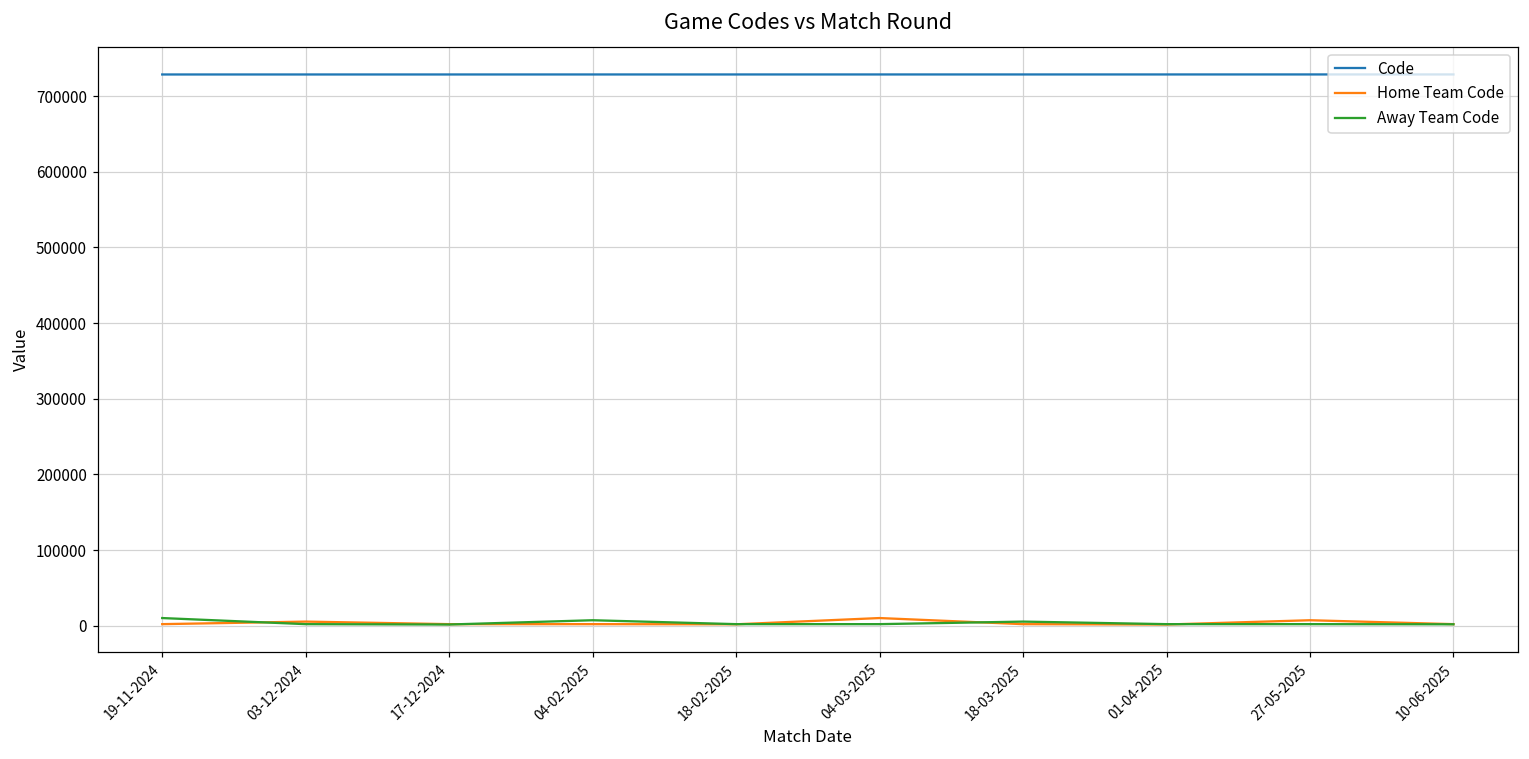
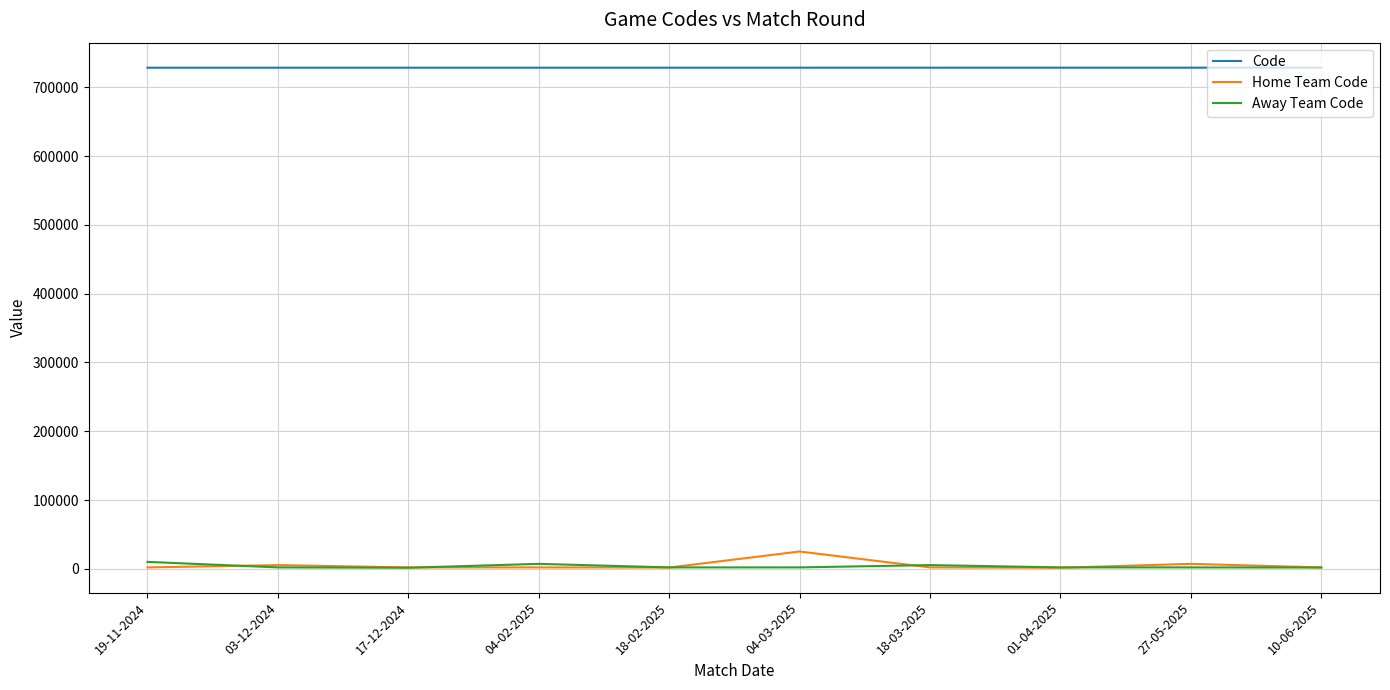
Home Team Code, 04-03-2025: 10000 -> 30000
